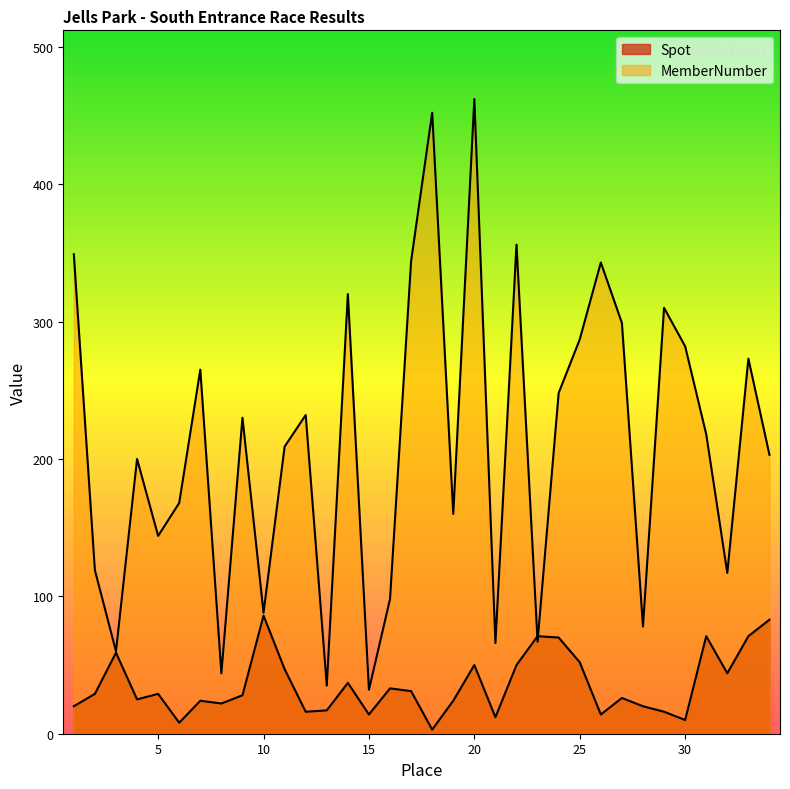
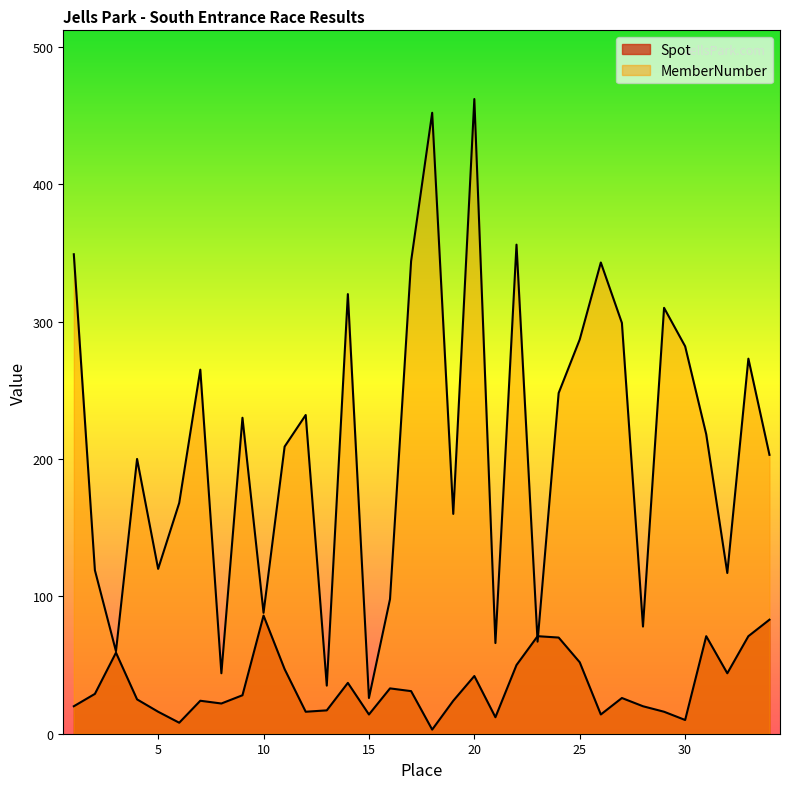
Spot, 5: 29 -> 16
MemberNumber, 5: 144 -> 120
MemberNumber, 15: 32 -> 26
Spot, 20: 50 -> 42
